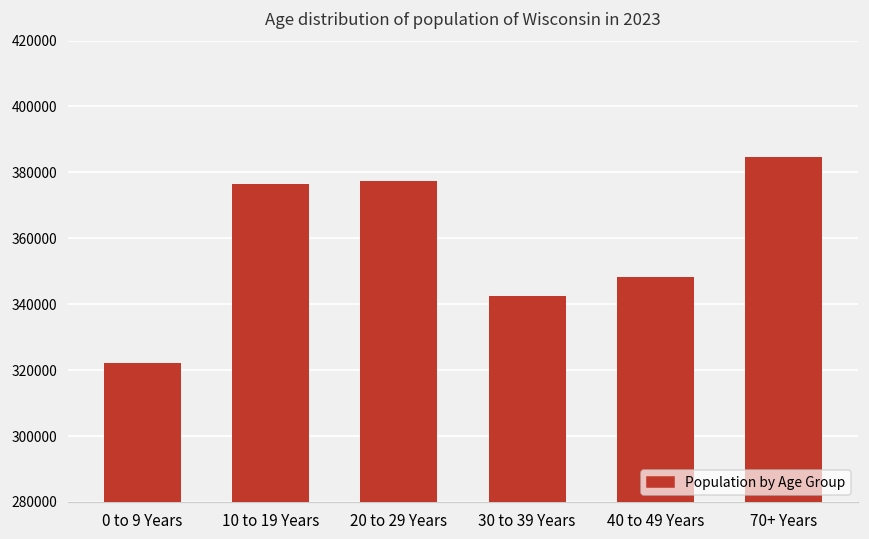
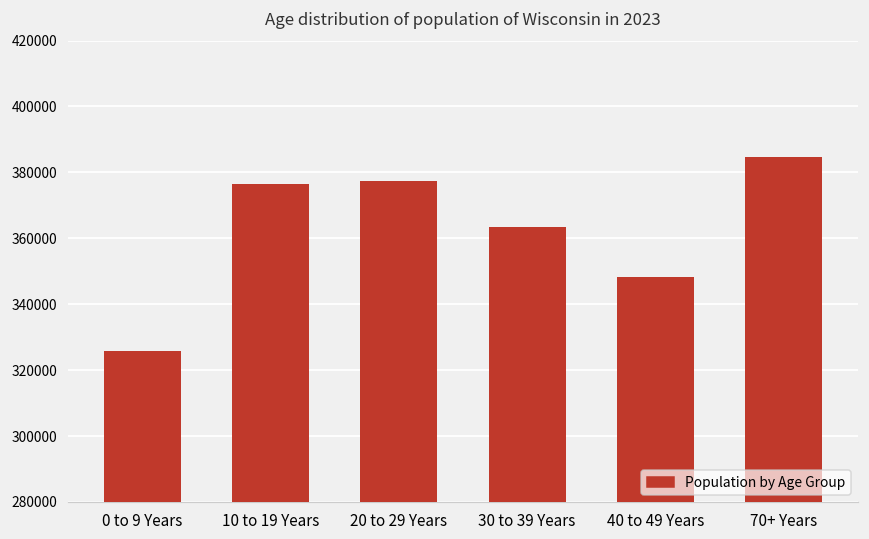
0 to 9 Years: 322000 -> 326000
30 to 39 Years: 343000 -> 363000
